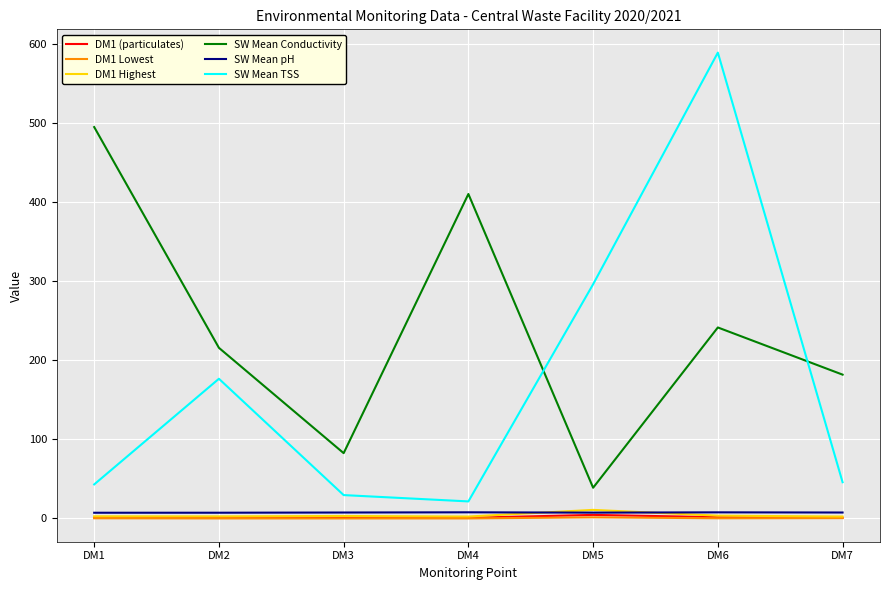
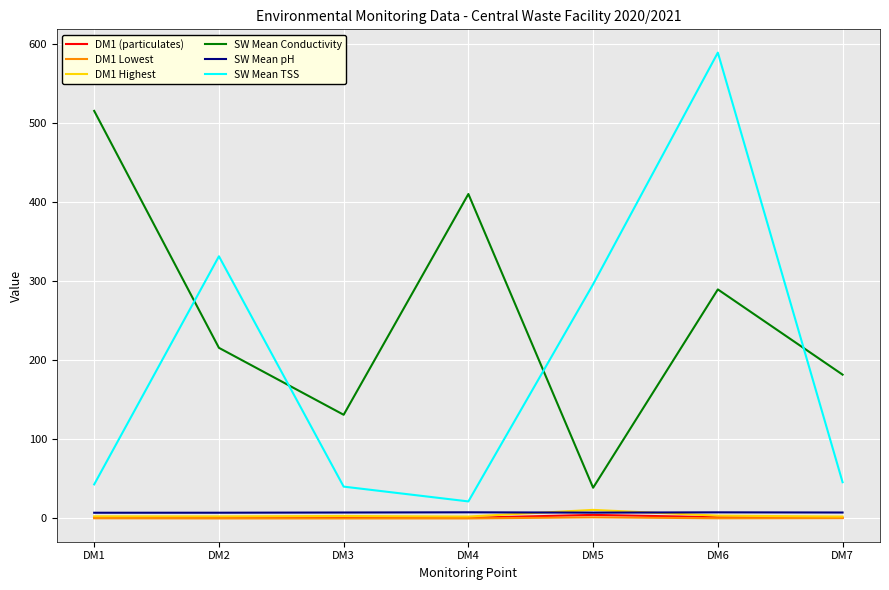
SW Mean Conductivity, DM1: 490 -> 520
SW Mean TSS, DM2: 180 -> 330
SW Mean Conductivity, DM3: 80 -> 130
SW Mean TSS, DM3: 30 -> 40
SW Mean Conductivity, DM6: 240 -> 290
